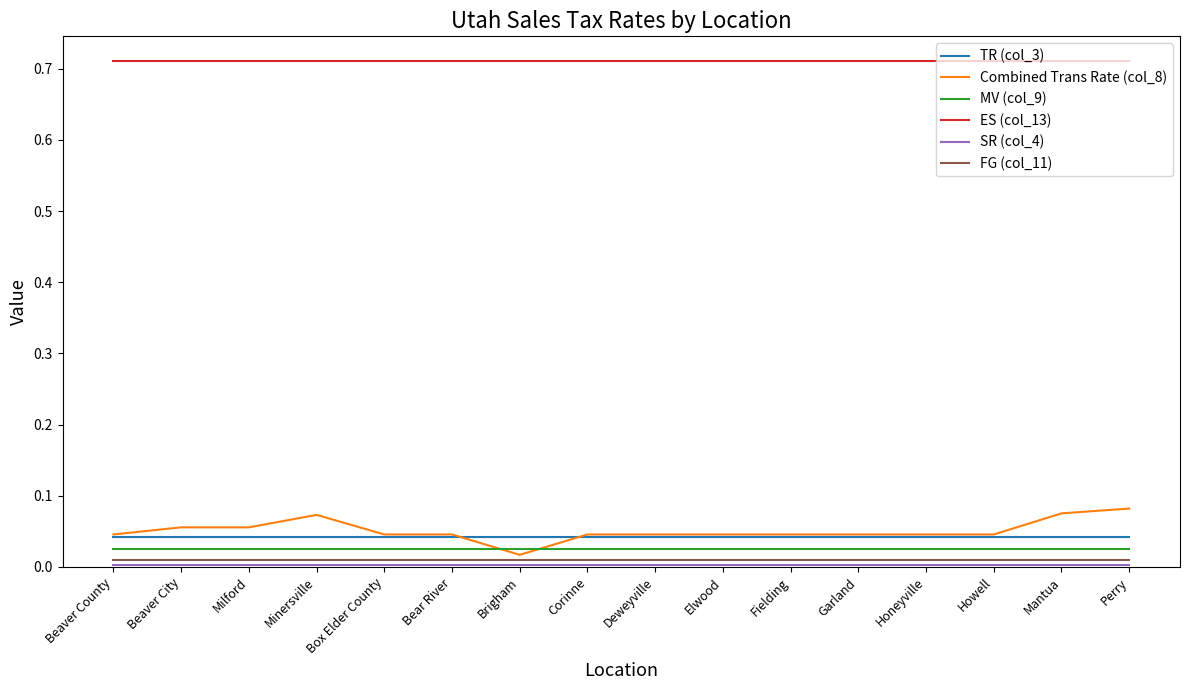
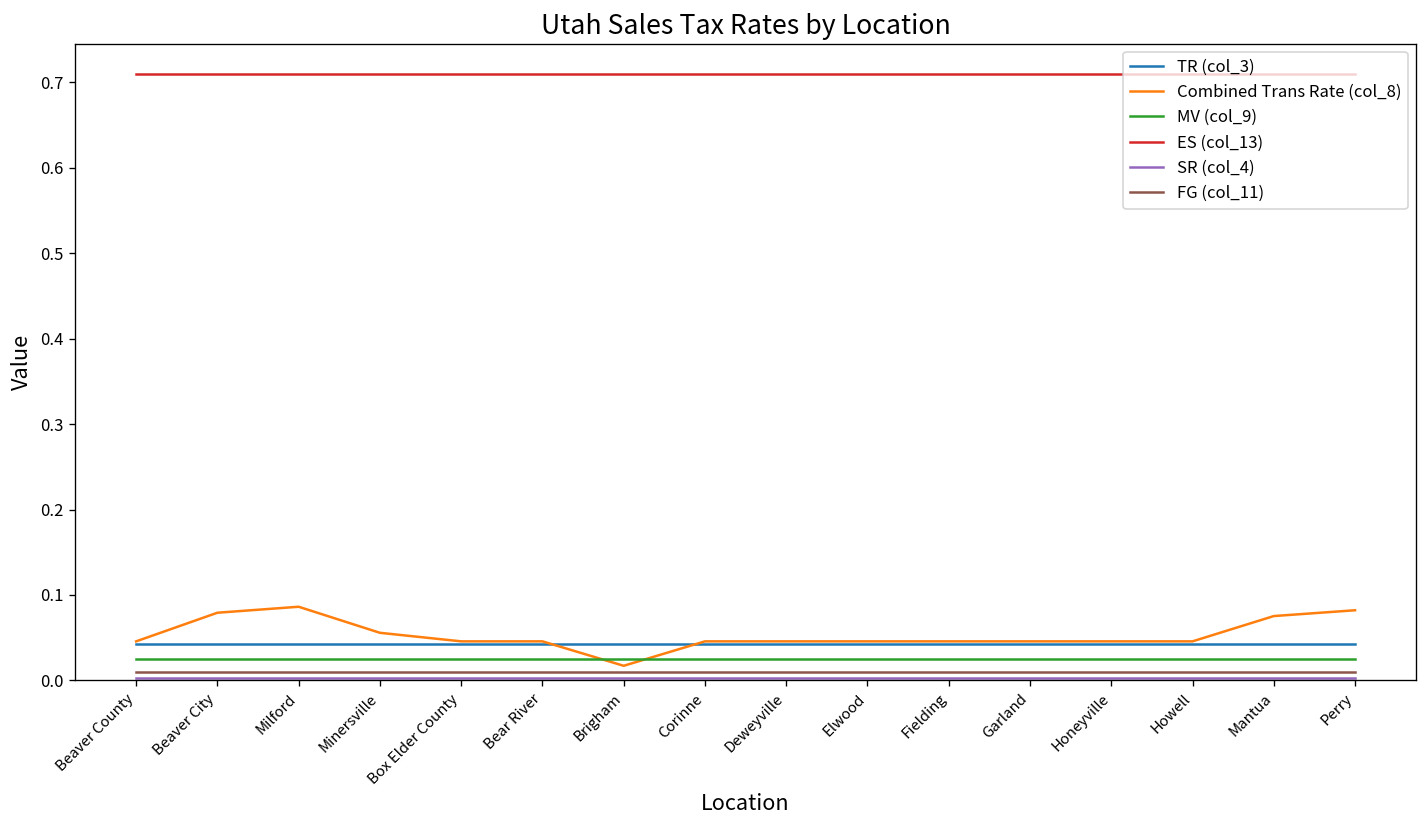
Combined Trans Rate (col_8), Beaver City: 0.06 -> 0.08
Combined Trans Rate (col_8), Milford: 0.06 -> 0.09
Combined Trans Rate (col_8), Minersville: 0.07 -> 0.06
